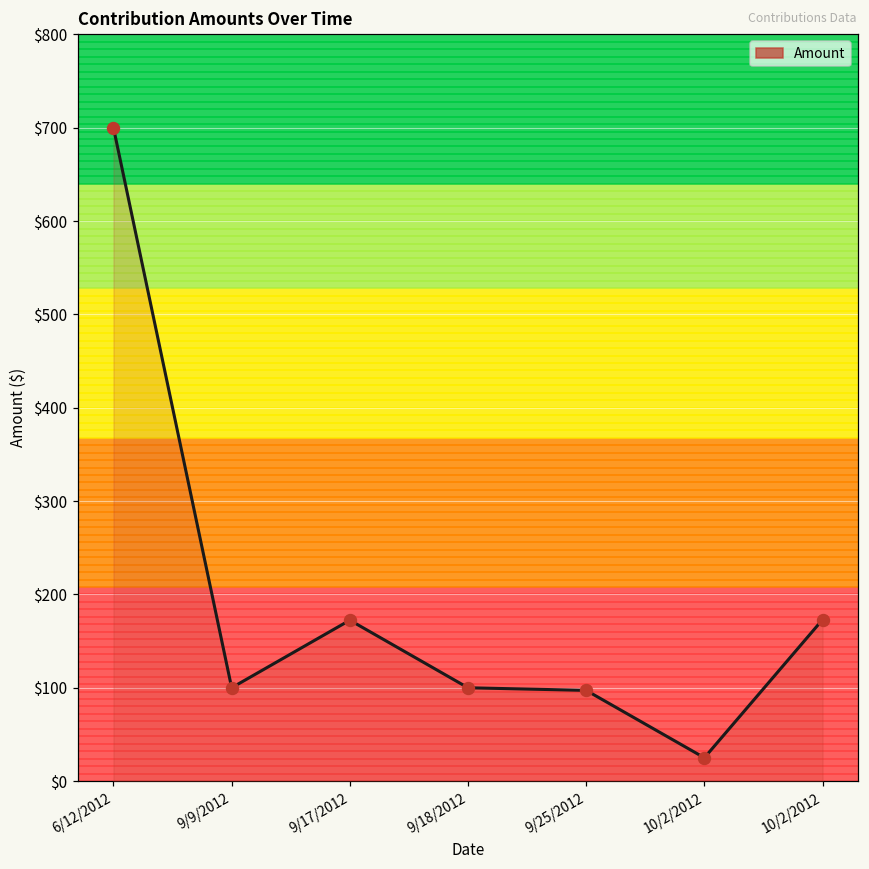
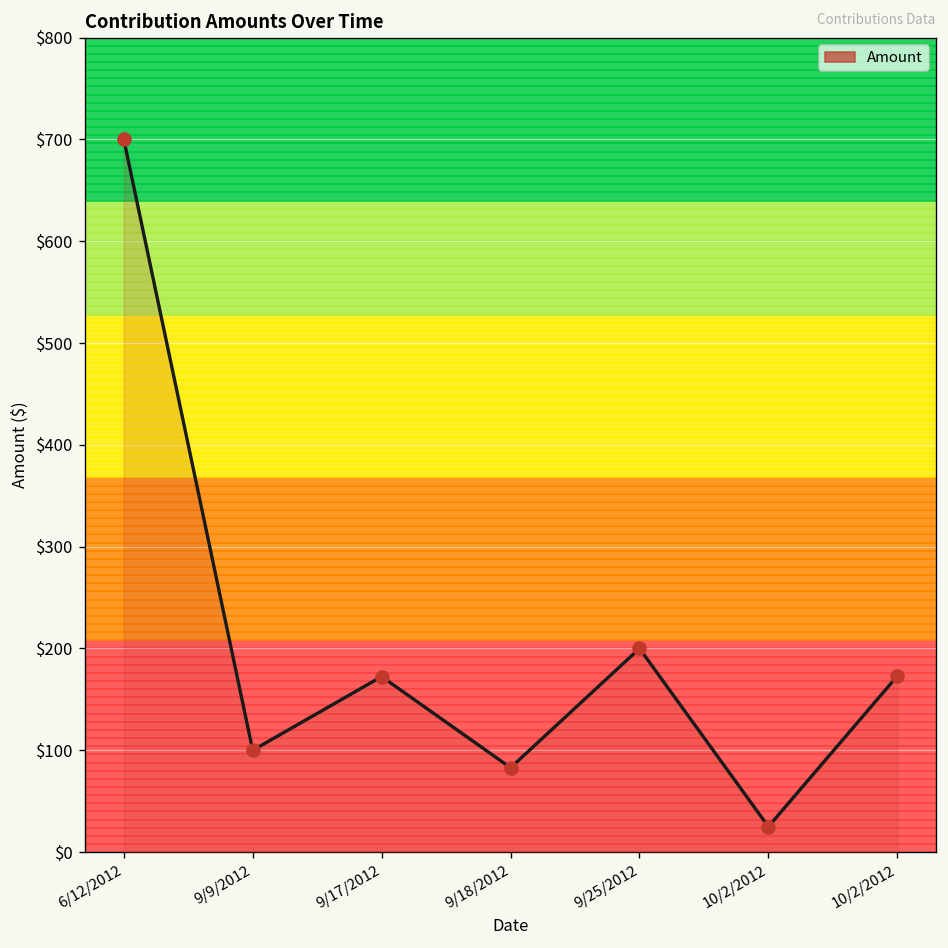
Amount, 9/18/2012: $100 -> $80
Amount, 9/25/2012: $100 -> $200
